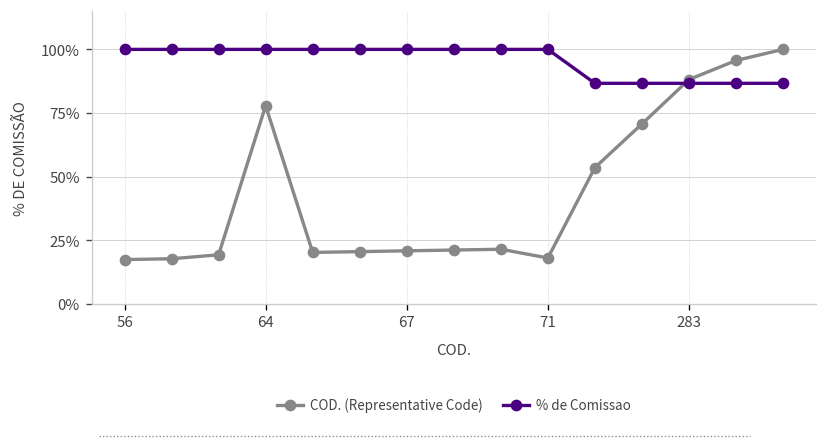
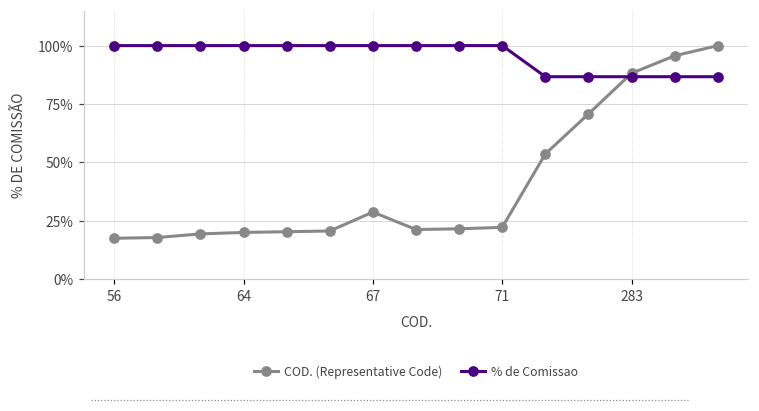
COD. (Representative Code), 64: 78% -> 20%
COD. (Representative Code), 67: 21% -> 29%
COD. (Representative Code), 71: 18% -> 22%
